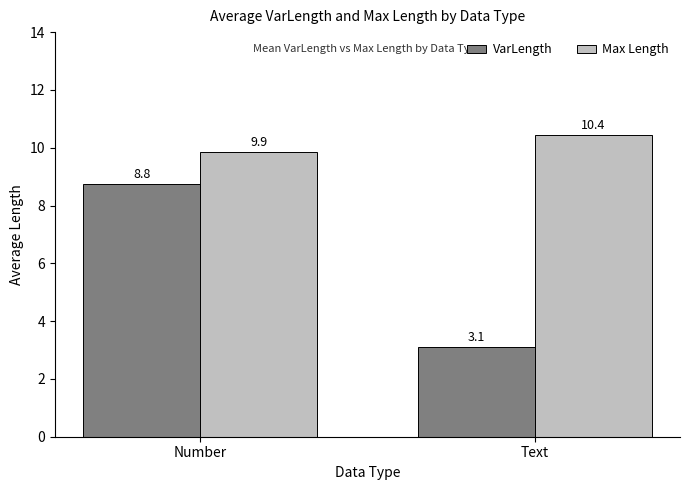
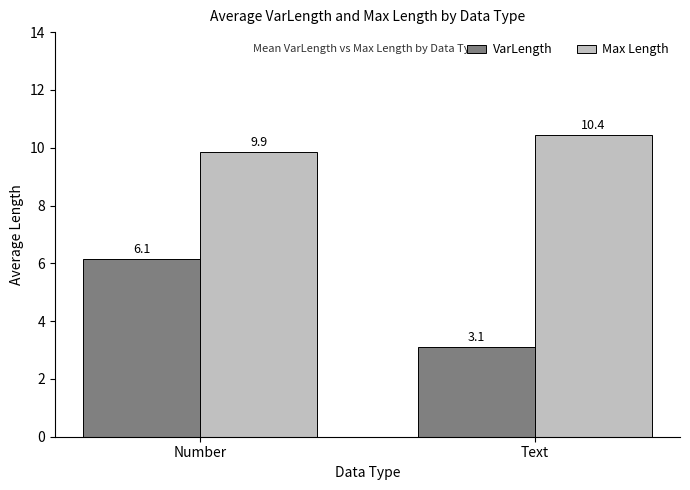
VarLength, Number: 8.8 -> 6.1
